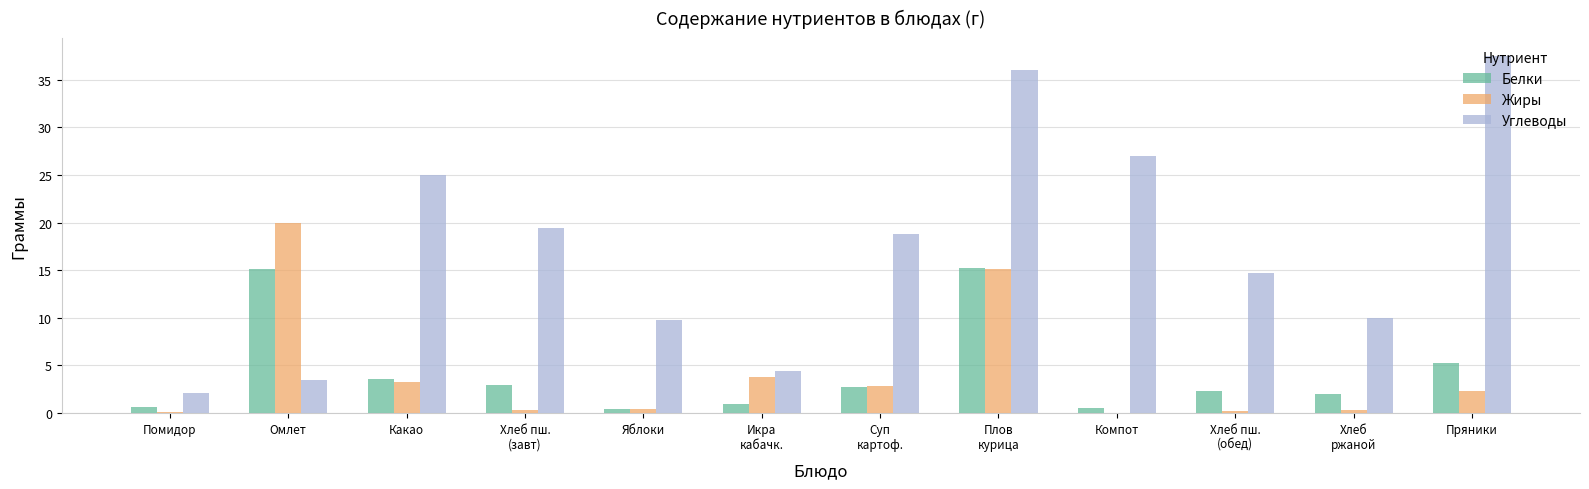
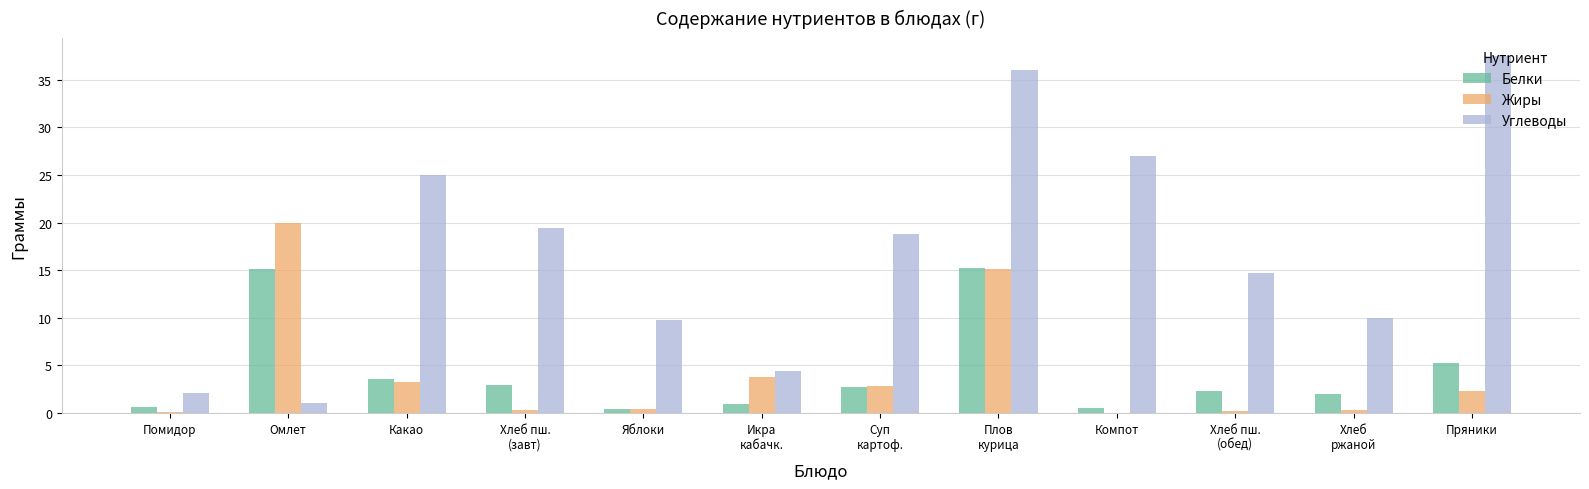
Углеводы, Омлет: 3 -> 1
